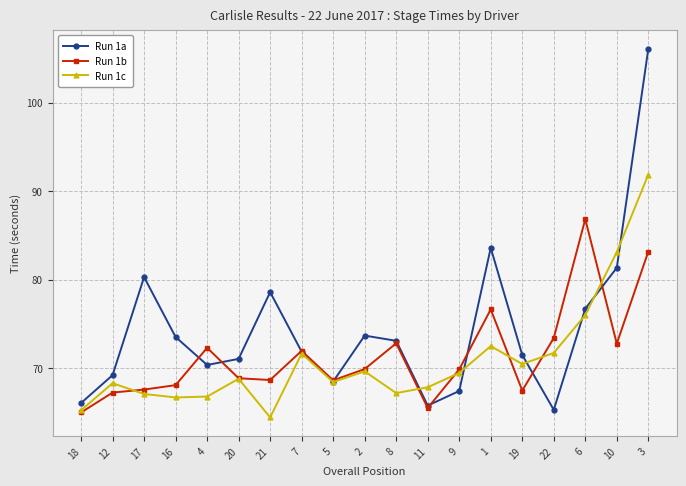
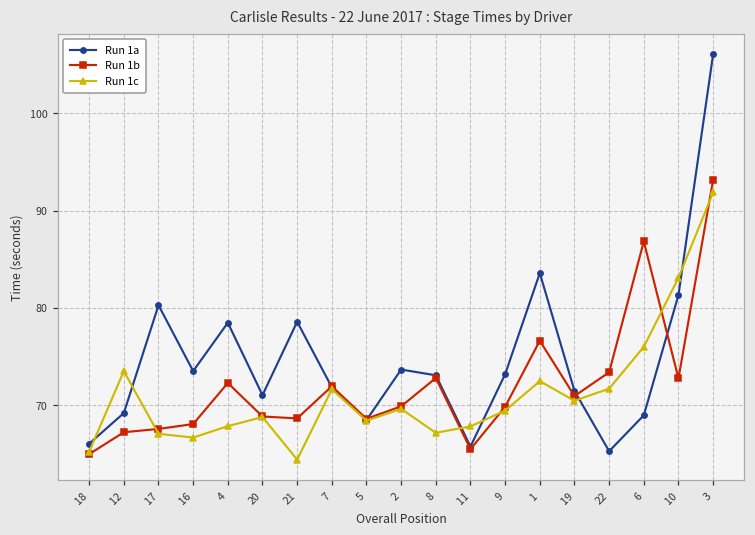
Run 1c, 12: 68 -> 74
Run 1a, 4: 70 -> 79
Run 1c, 4: 67 -> 68
Run 1a, 9: 67 -> 73
Run 1b, 19: 67 -> 71
Run 1a, 6: 77 -> 69
Run 1b, 3: 83 -> 93
